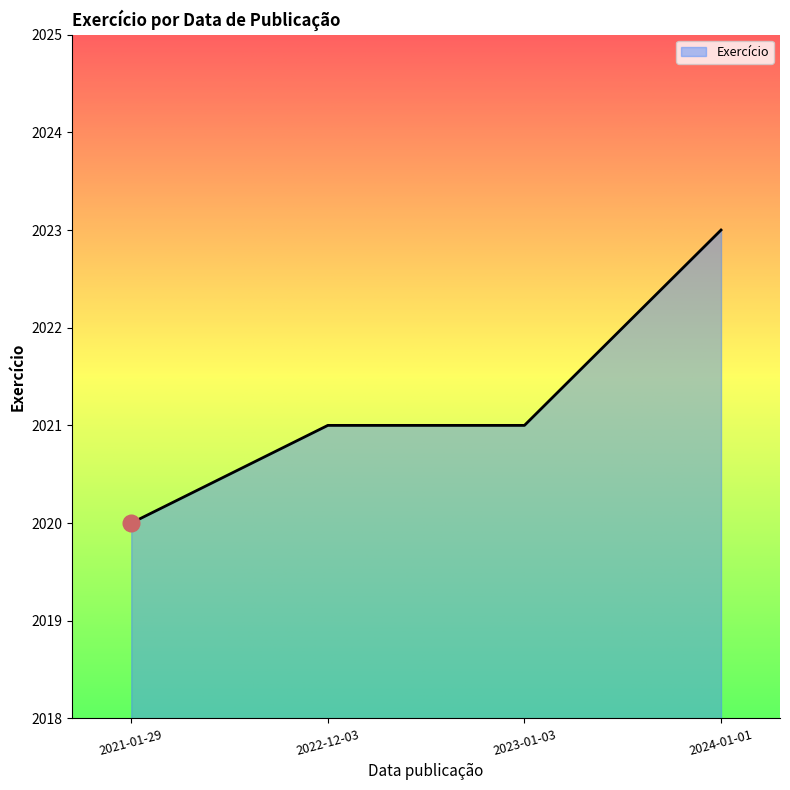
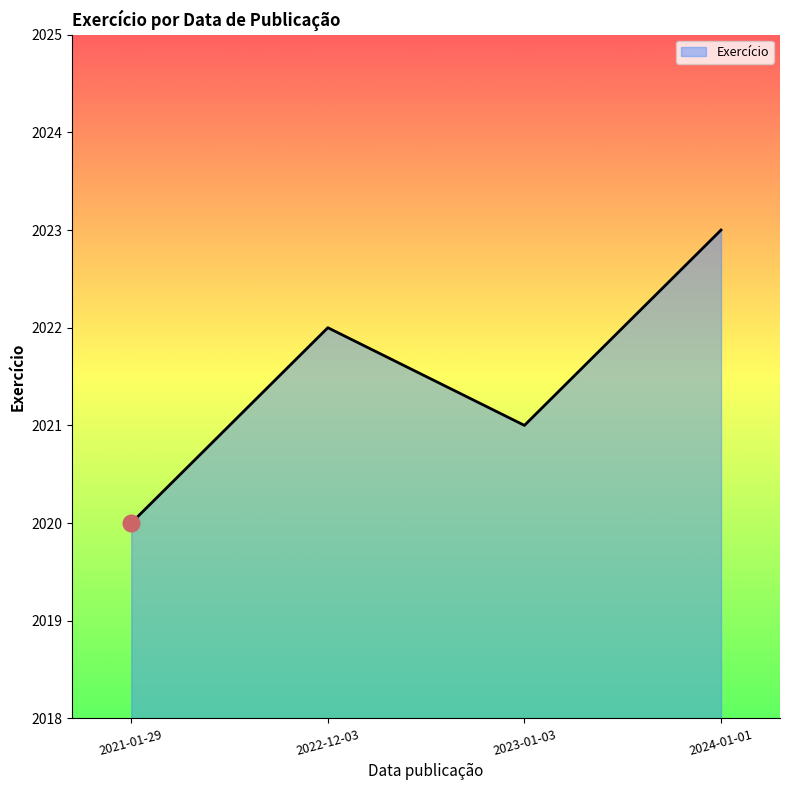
Exercício, 2022-12-03: 2021 -> 2022
